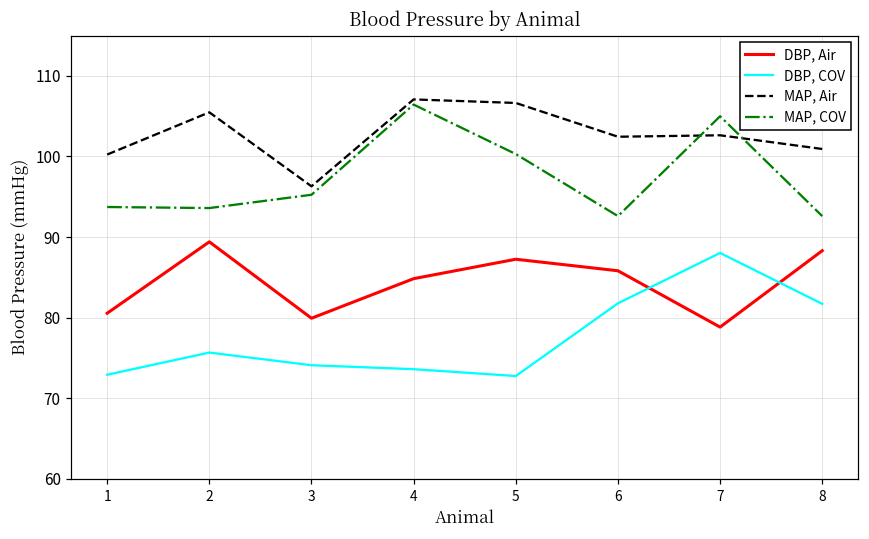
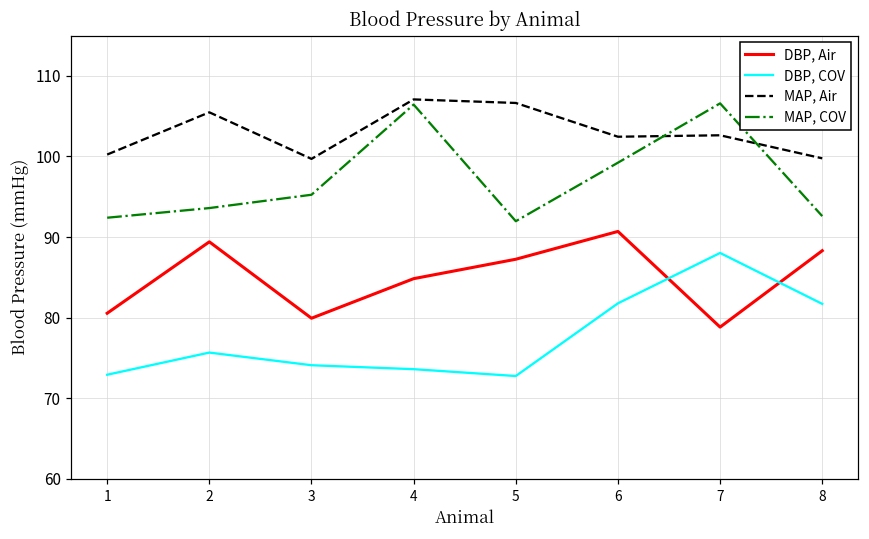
MAP, COV, 1: 94 -> 92
MAP, Air, 3: 96 -> 100
MAP, COV, 5: 100 -> 92
DBP, Air, 6: 86 -> 91
MAP, COV, 6: 93 -> 99
MAP, COV, 7: 105 -> 107
MAP, Air, 8: 101 -> 100
